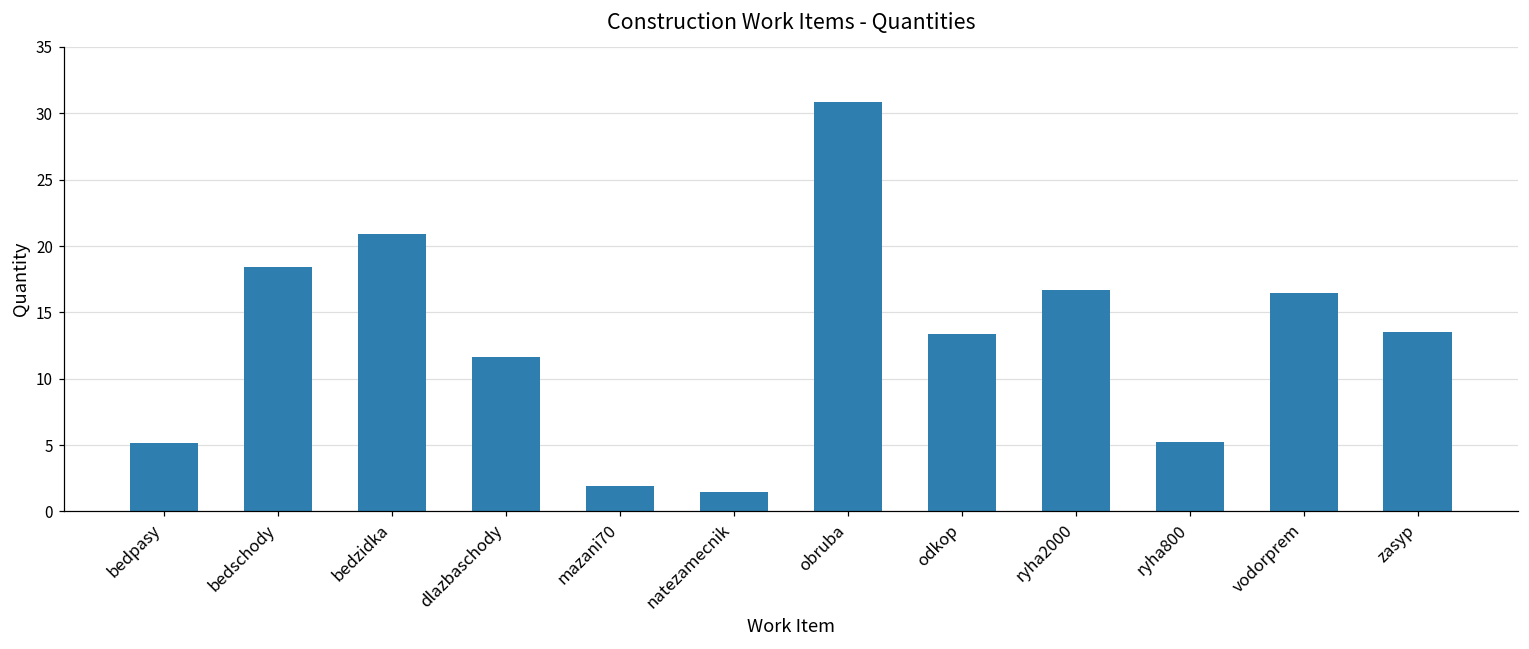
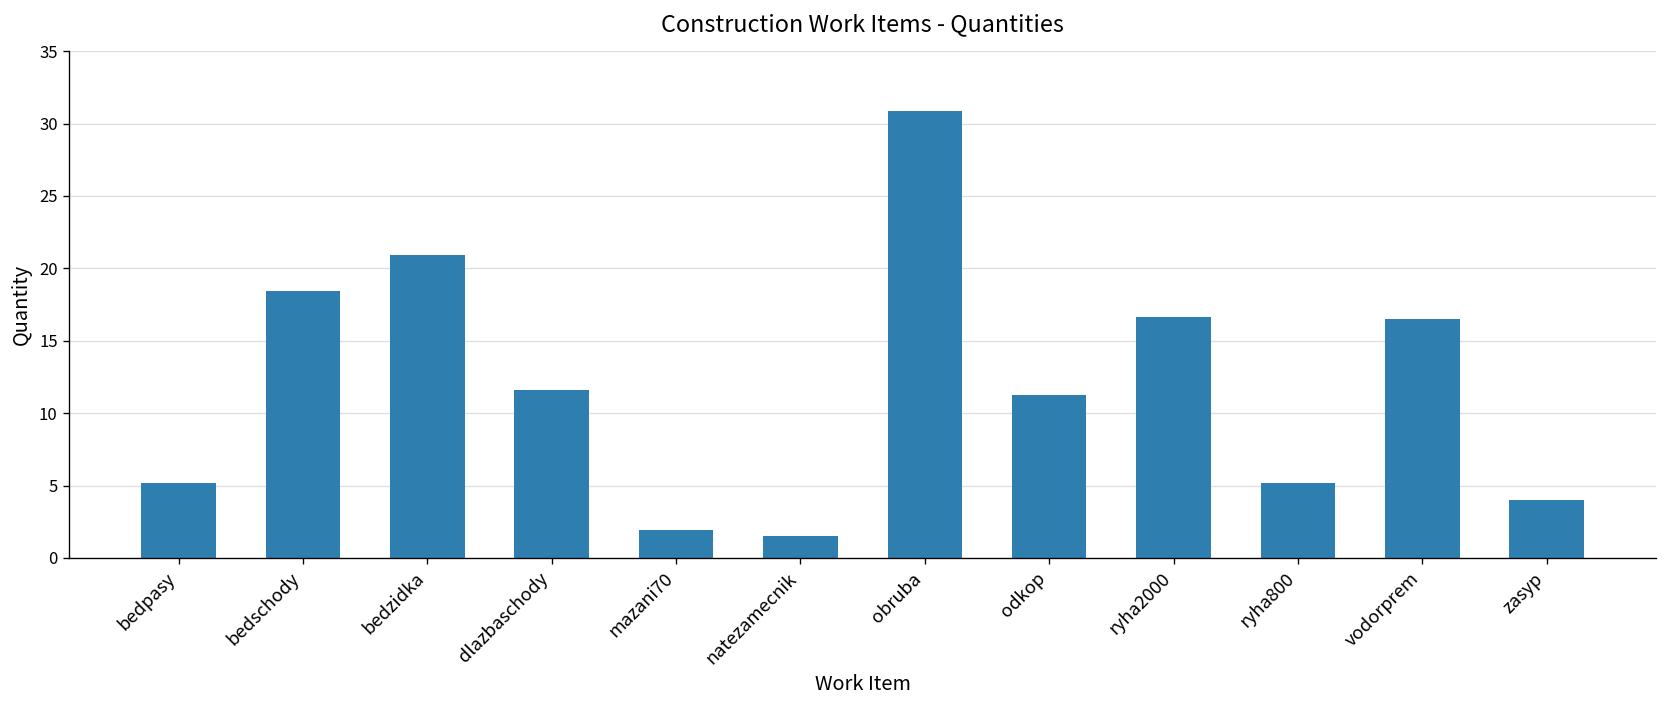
odkop: 13.4 -> 11.2
zasyp: 13.5 -> 4.0
